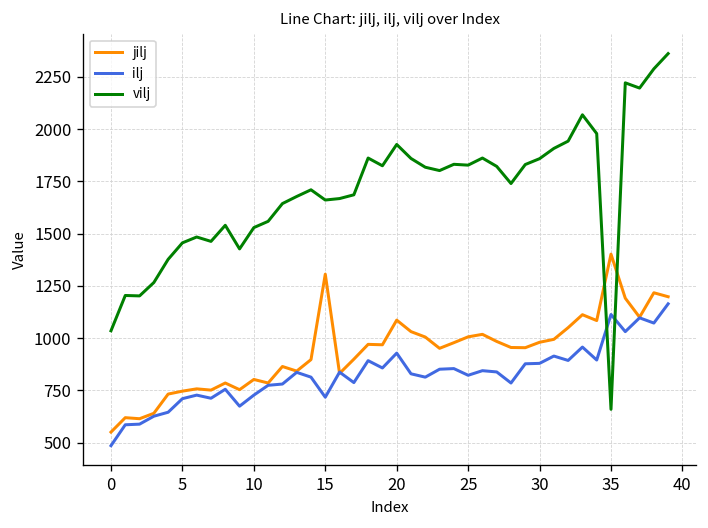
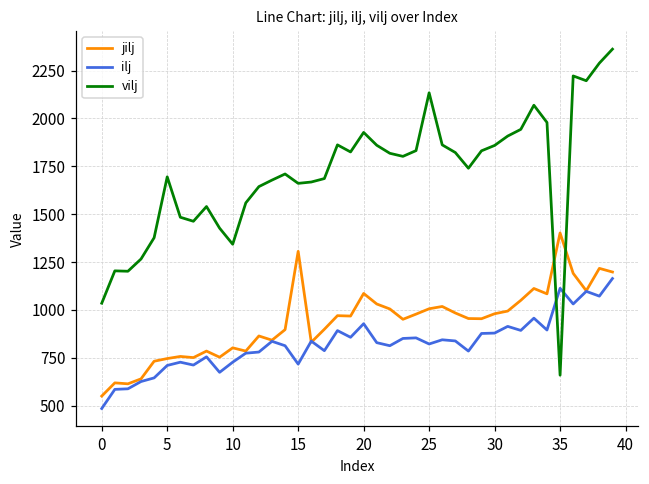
vilj, 5: 1460 -> 1700
vilj, 10: 1530 -> 1340
vilj, 25: 1830 -> 2130
